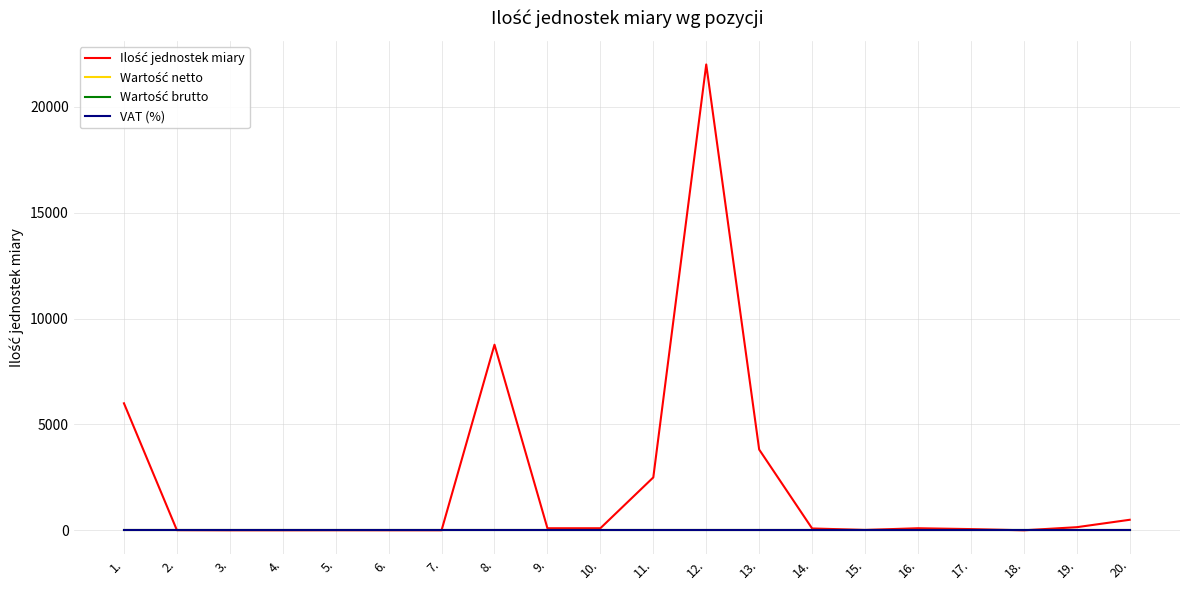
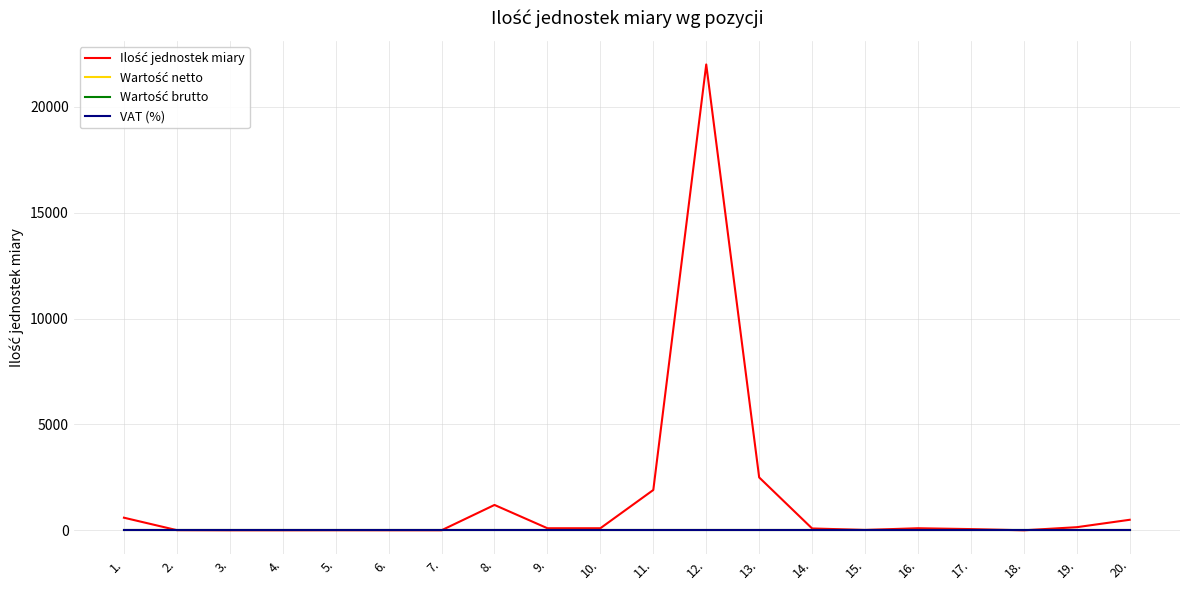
Ilość jednostek miary, 1.: 6000 -> 600
Ilość jednostek miary, 8.: 8800 -> 1200
Ilość jednostek miary, 11.: 2500 -> 1900
Ilość jednostek miary, 13.: 3800 -> 2500
